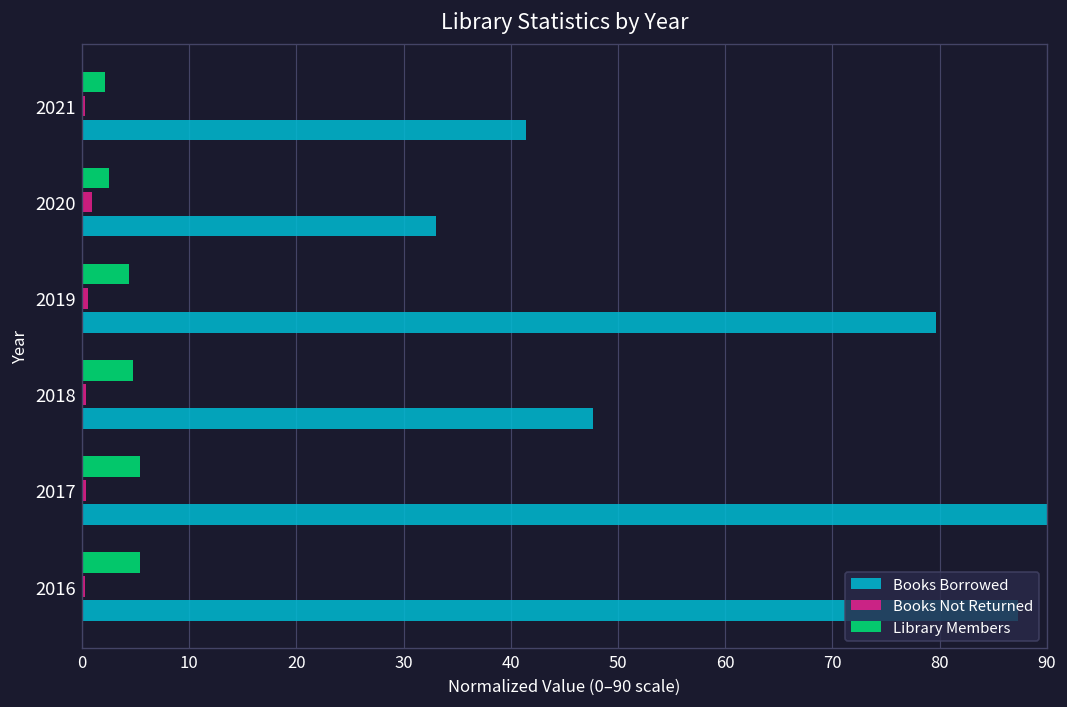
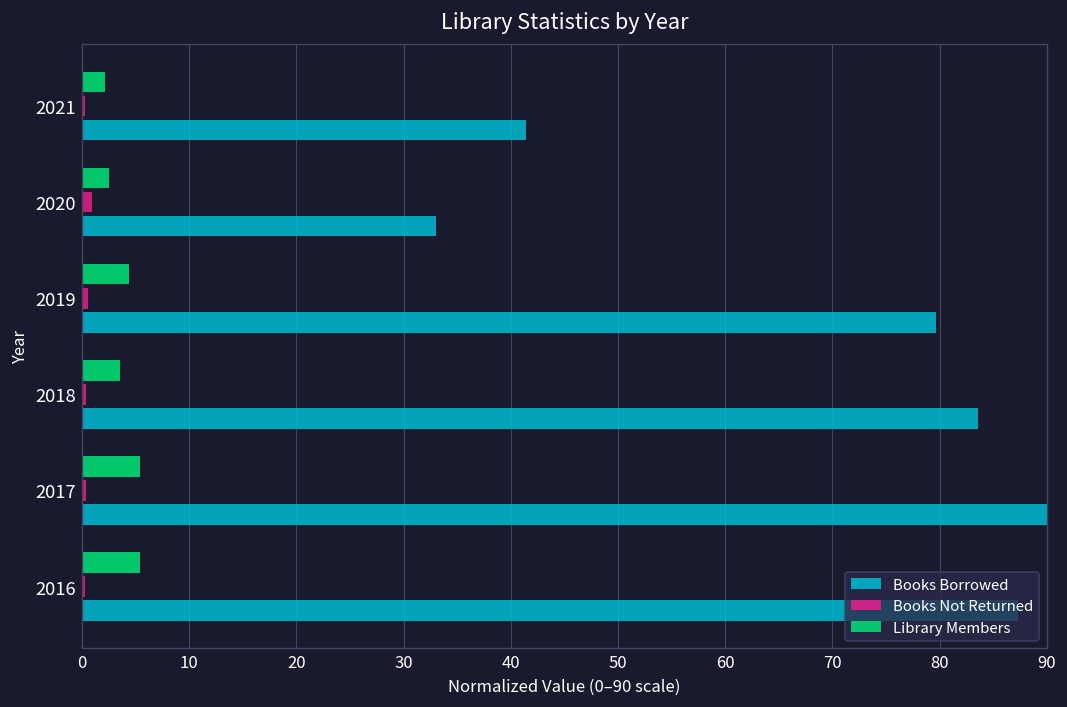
Library Members, 2018: 5 -> 3
Books Borrowed, 2018: 48 -> 84
